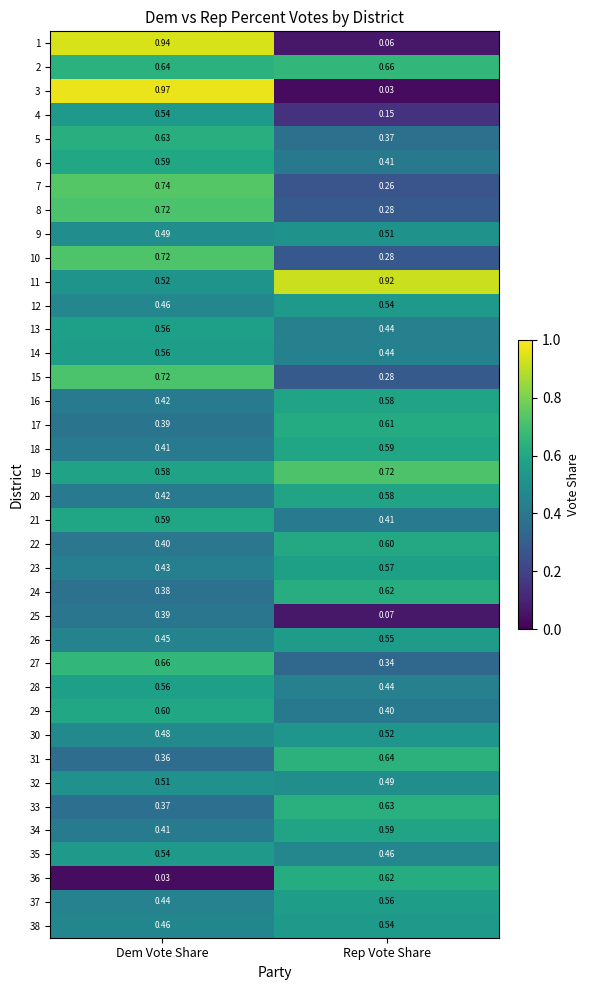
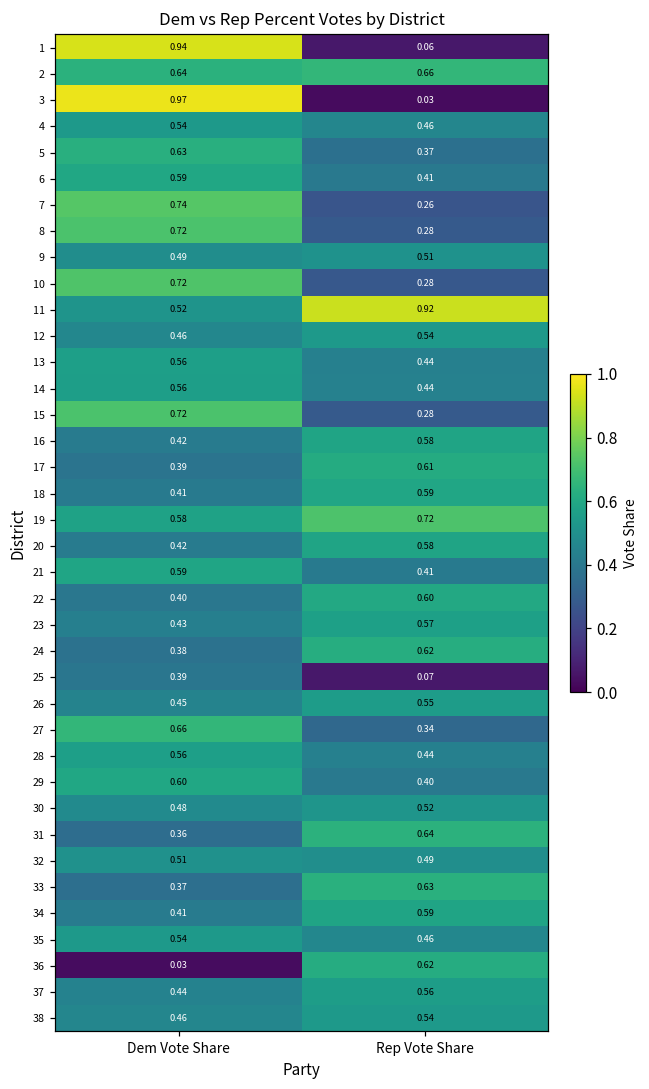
4, Rep Vote Share: 0.15 -> 0.46
